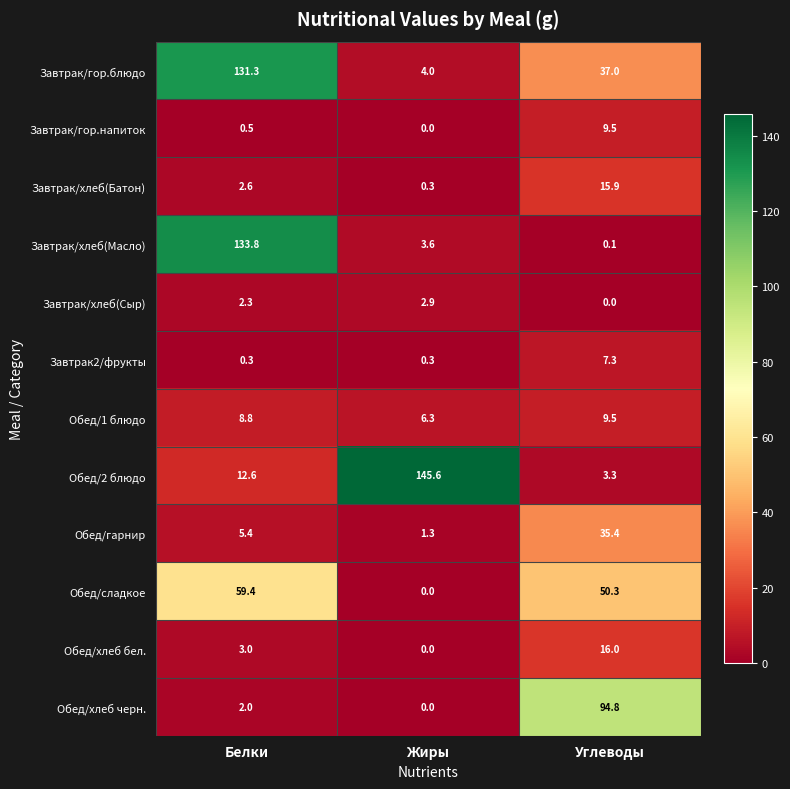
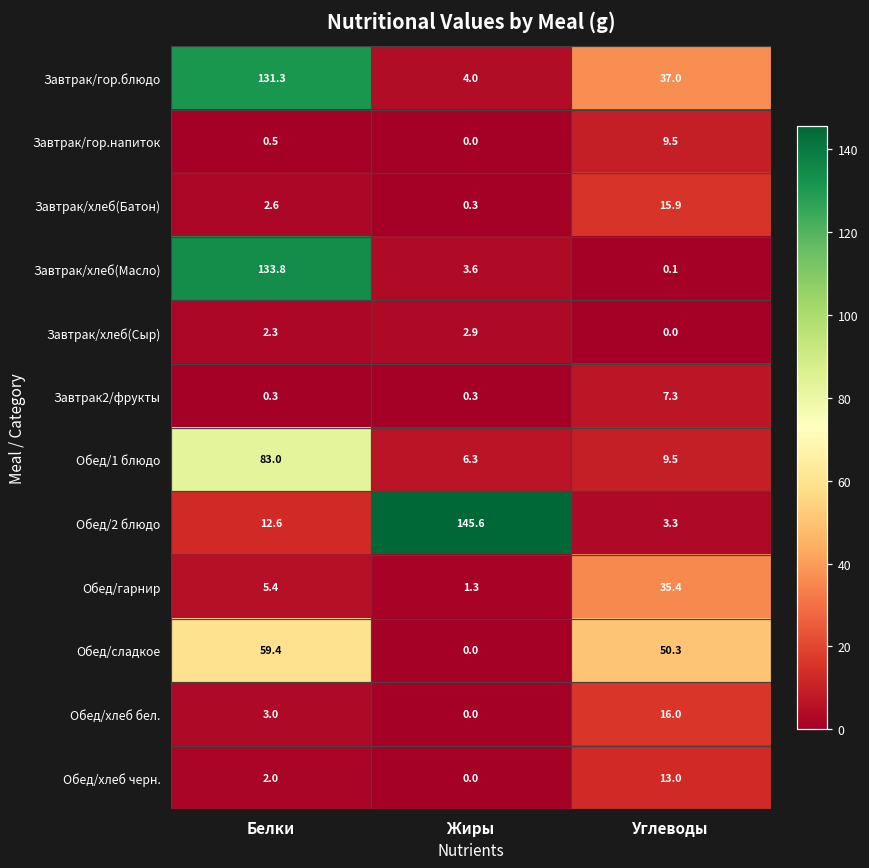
Обед/1 блюдо, Белки: 8.8 -> 83.0
Обед/хлеб черн., Углеводы: 94.8 -> 13.0
